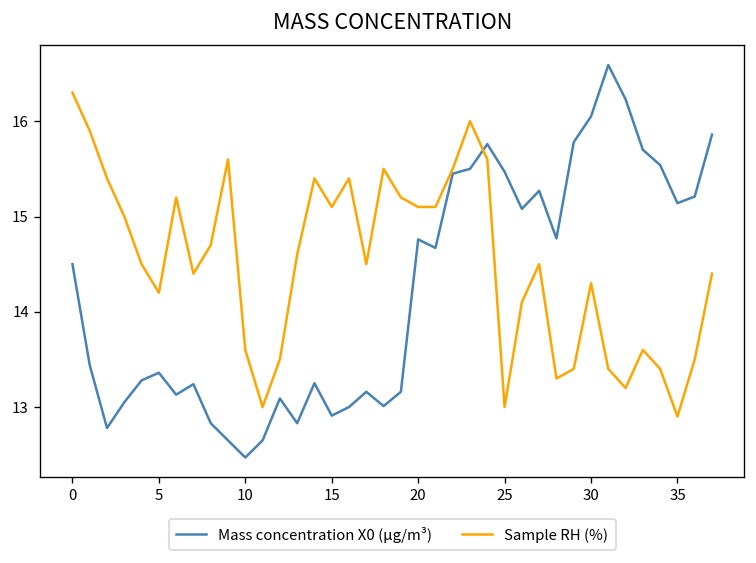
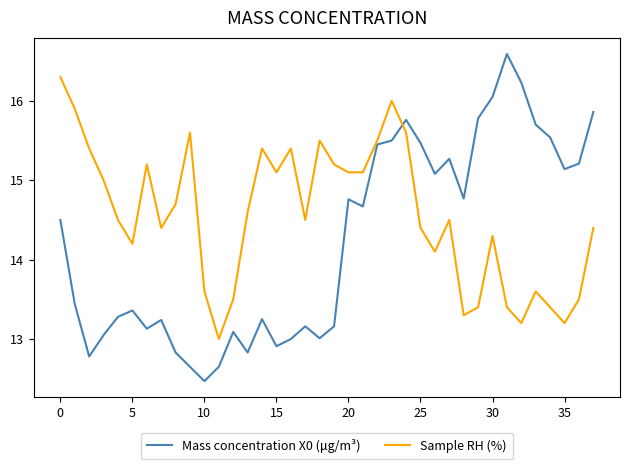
Sample RH (%), 25: 13.0 -> 14.4
Sample RH (%), 35: 12.9 -> 13.2
